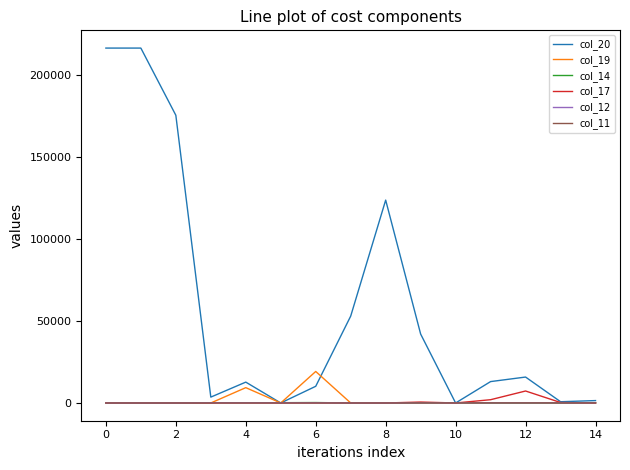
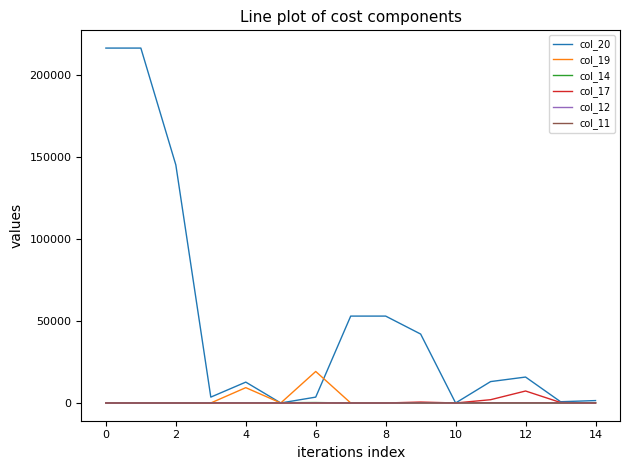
col_20, 2: 176000 -> 145000
col_20, 6: 10000 -> 4000
col_20, 8: 124000 -> 53000
